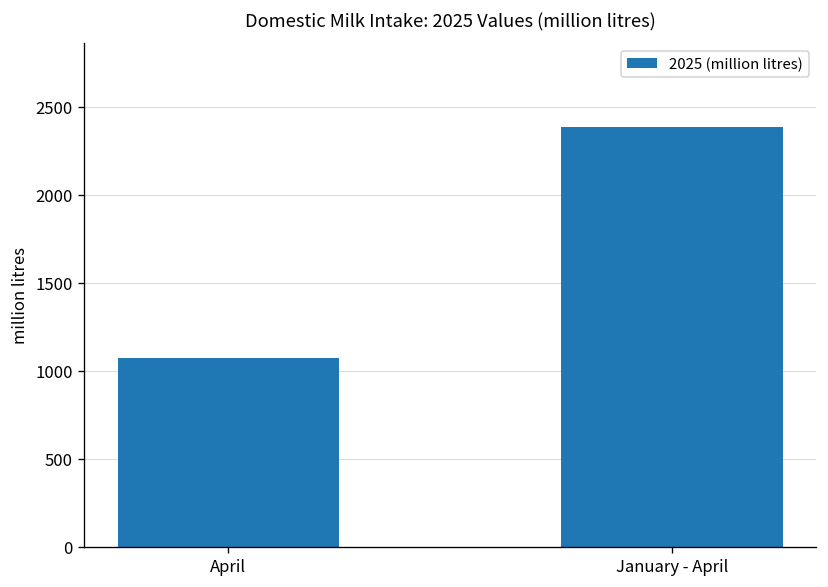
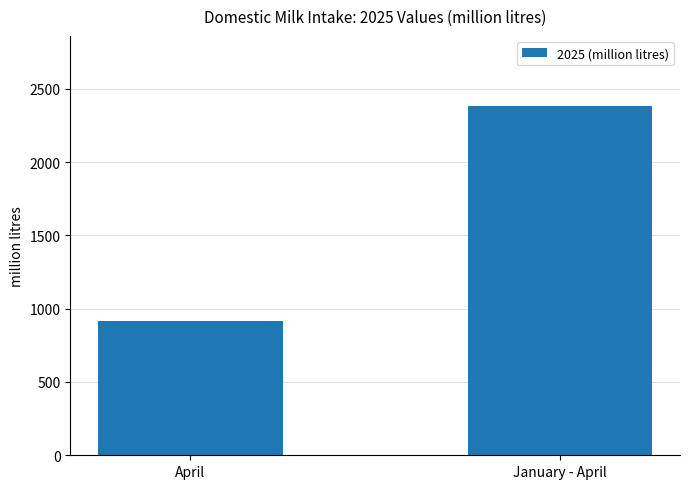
April: 1070 -> 920
